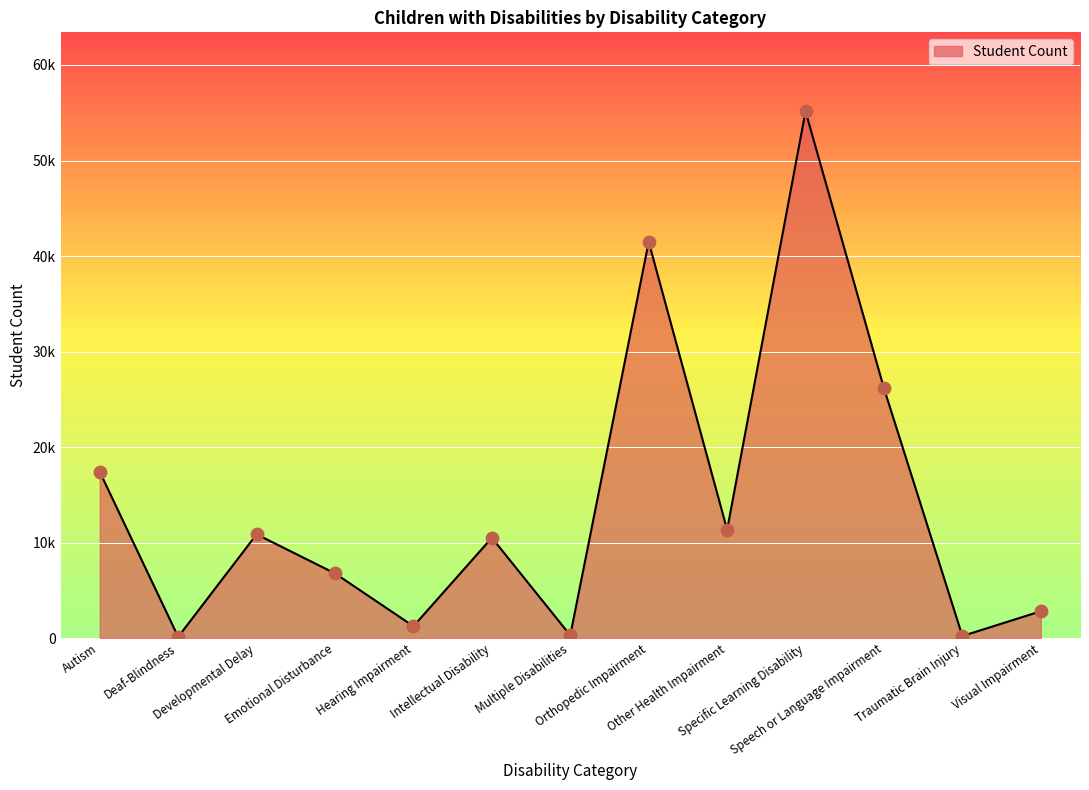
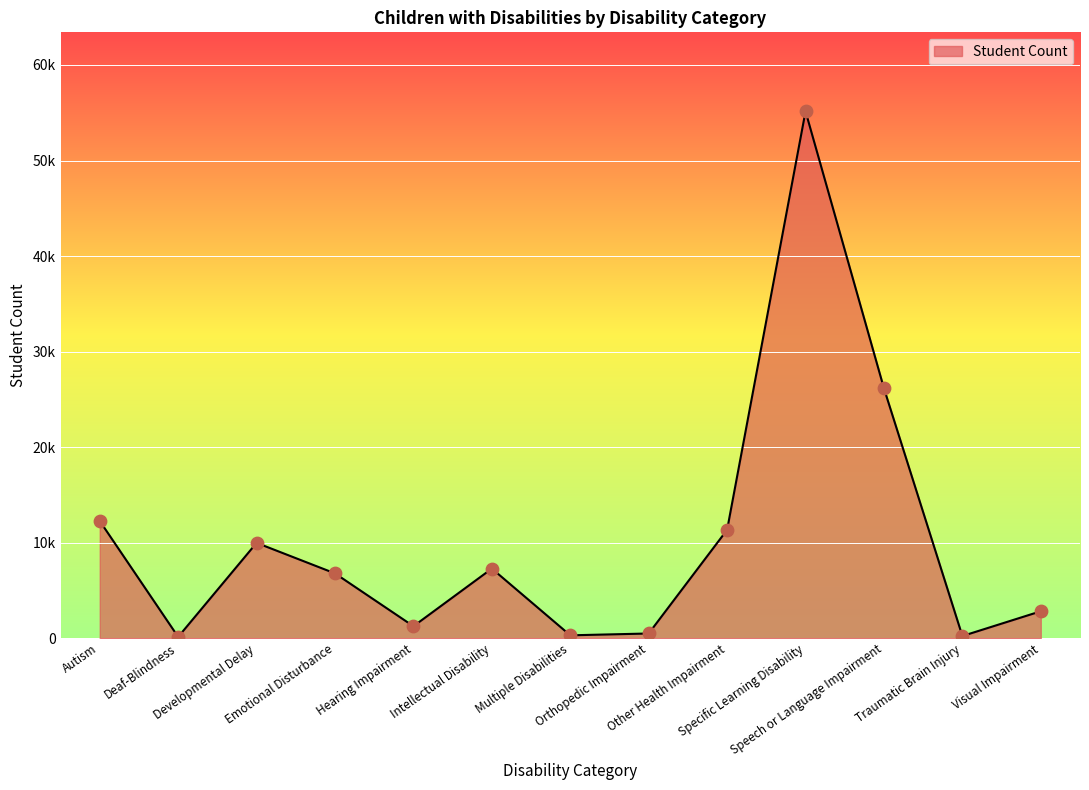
Autism: 17000 -> 12000
Developmental Delay: 11000 -> 10000
Intellectual Disability: 11000 -> 7000
Orthopedic Impairment: 41000 -> 0
